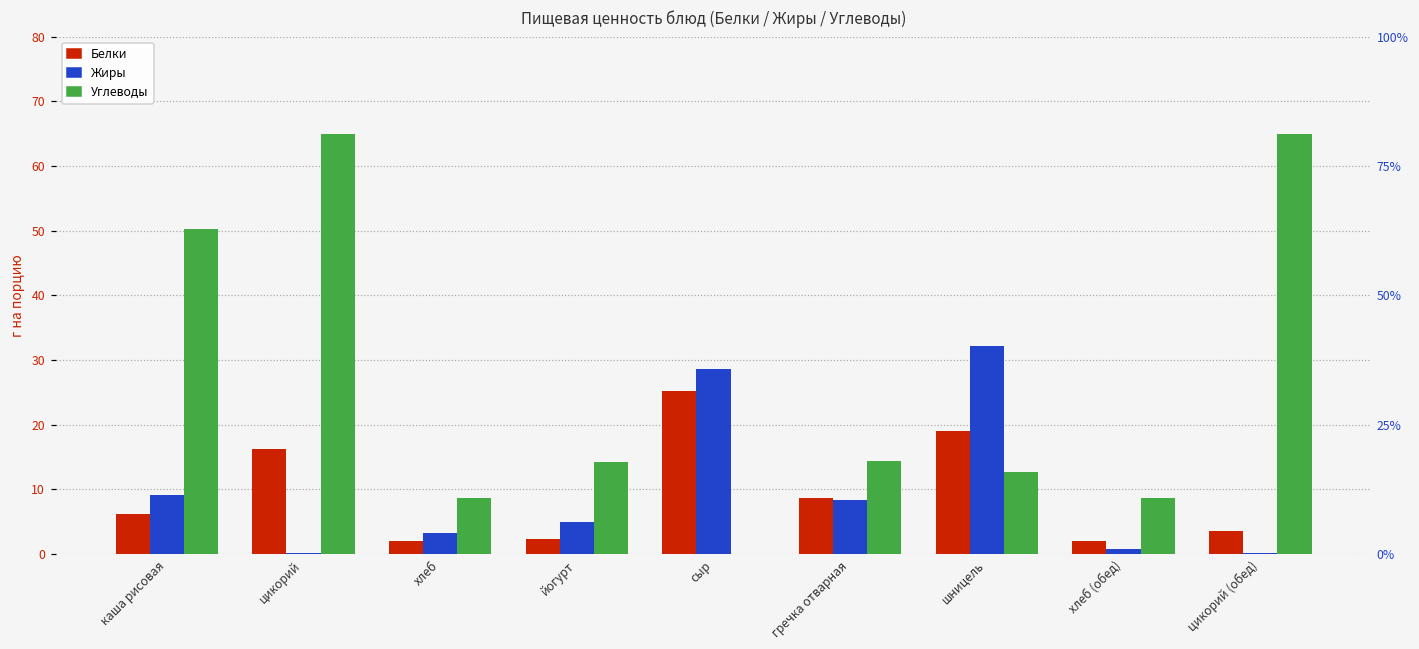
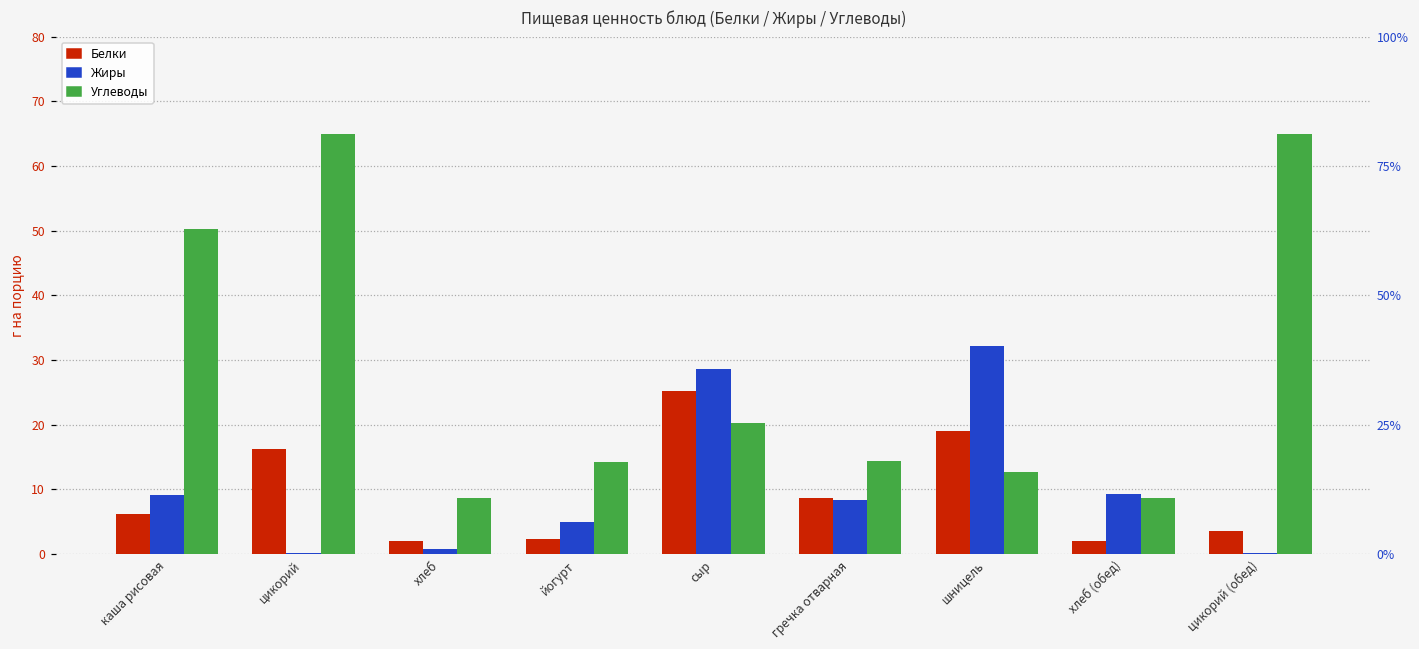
Жиры, хлеб: 3 -> 1
Углеводы, сыр: 0 -> 20
Жиры, хлеб (обед): 1 -> 9
